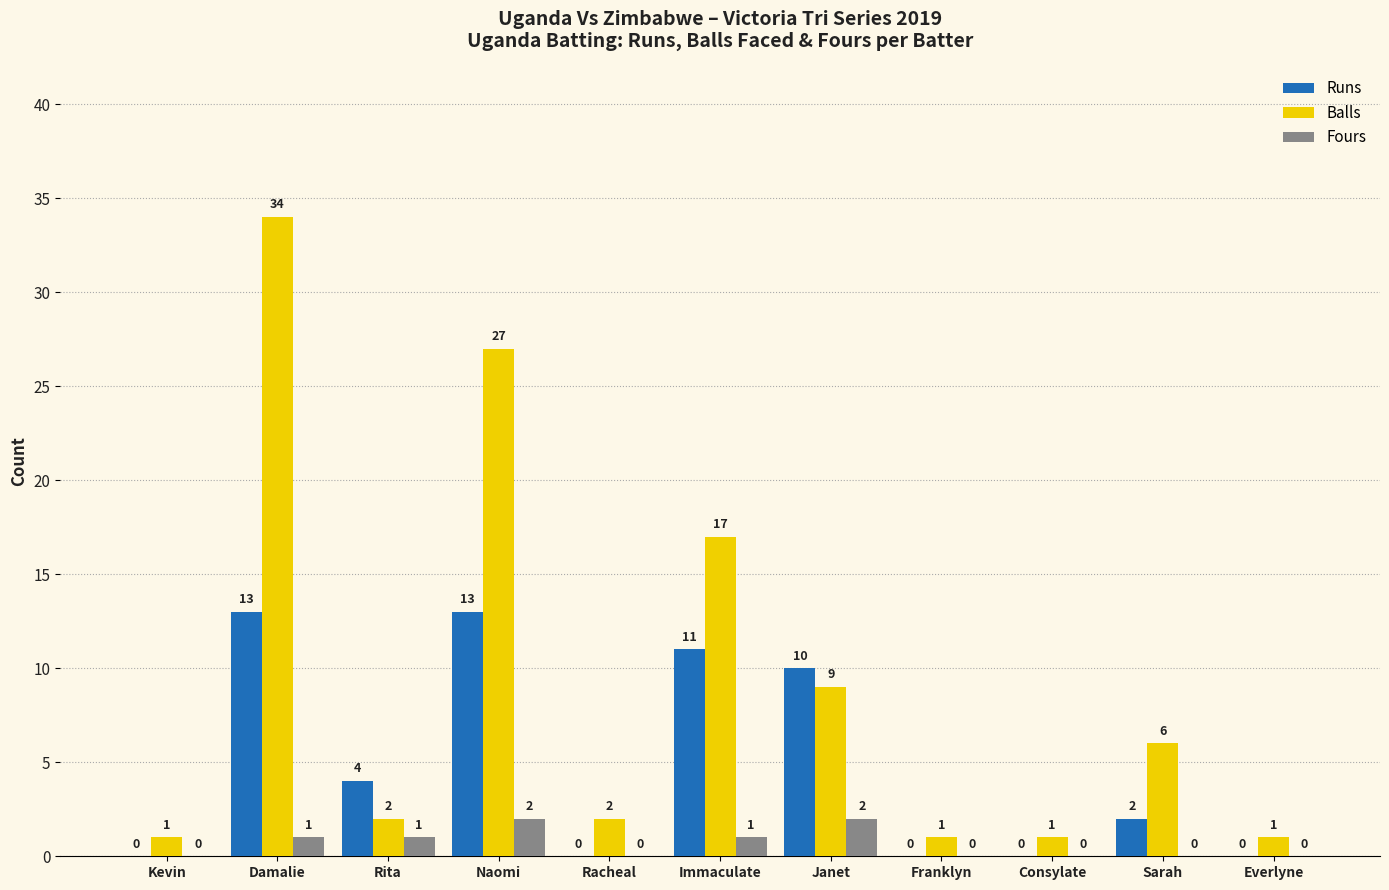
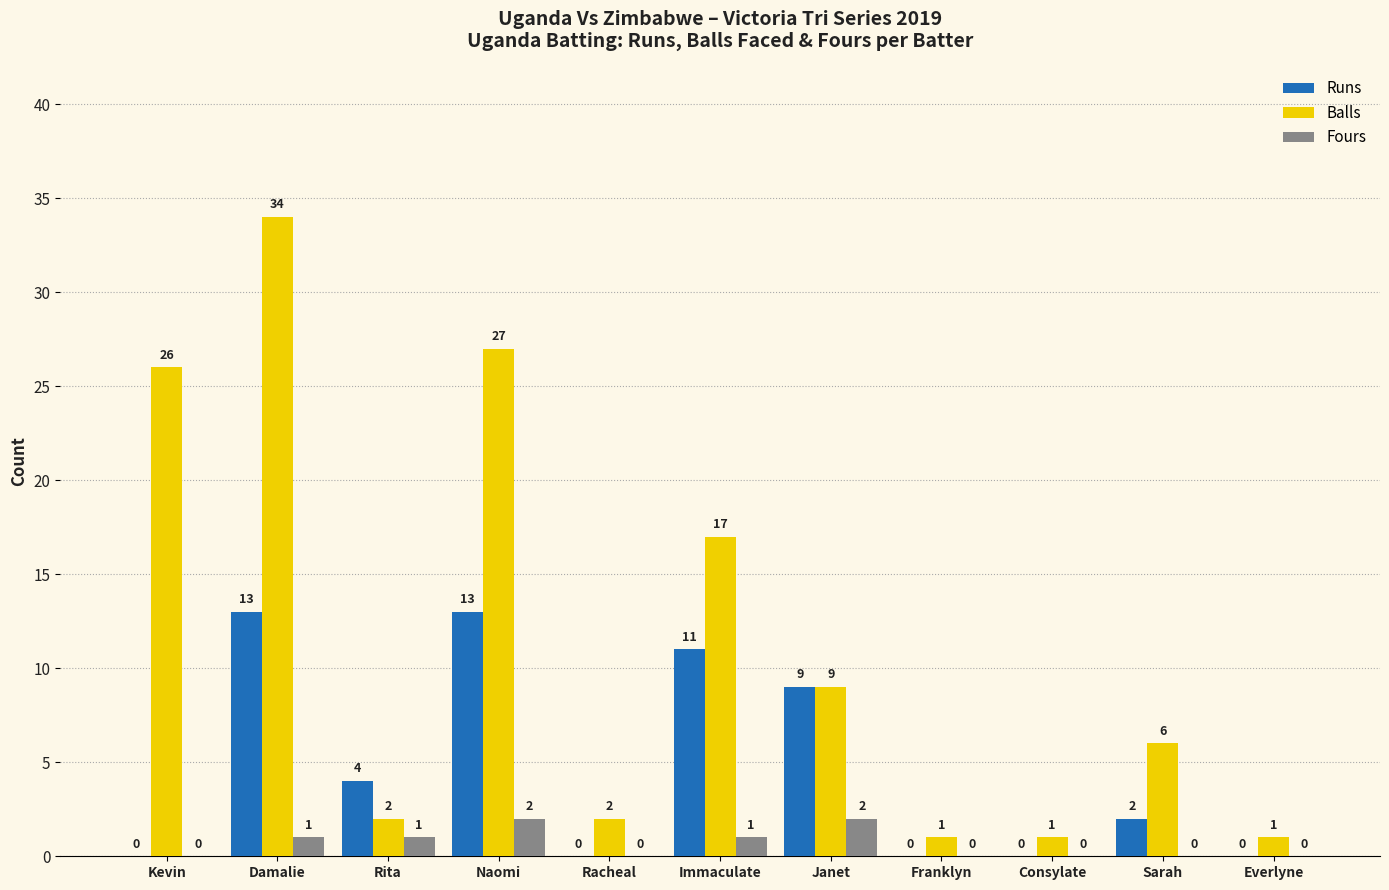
Balls, Kevin: 1 -> 26
Runs, Janet: 10 -> 9
